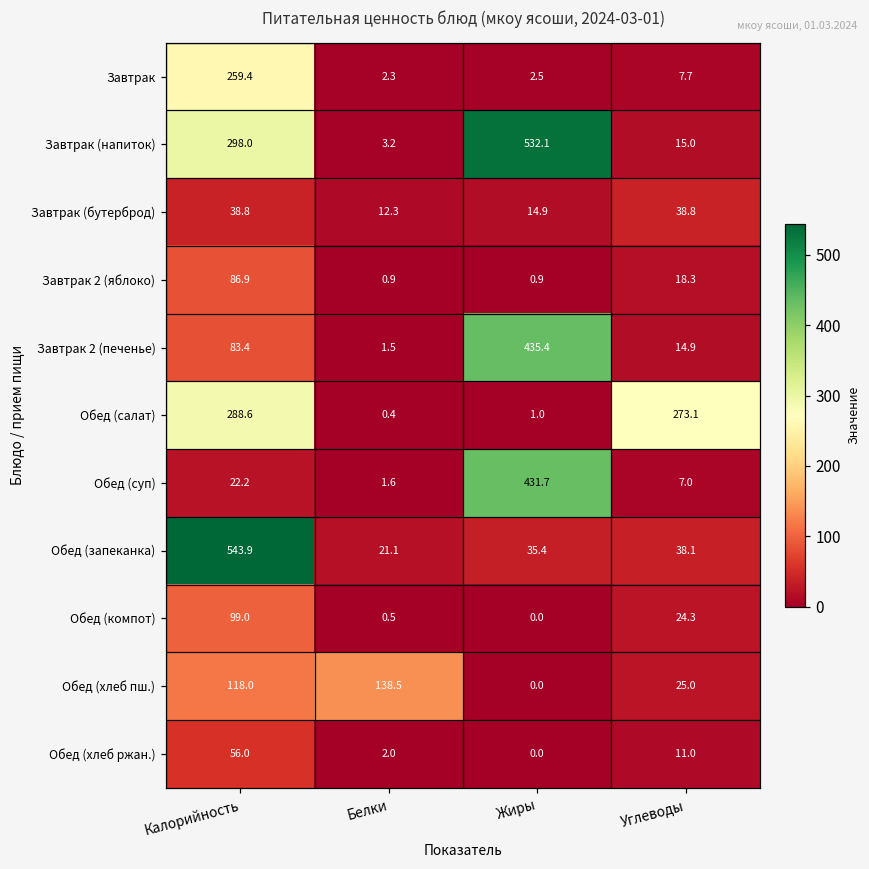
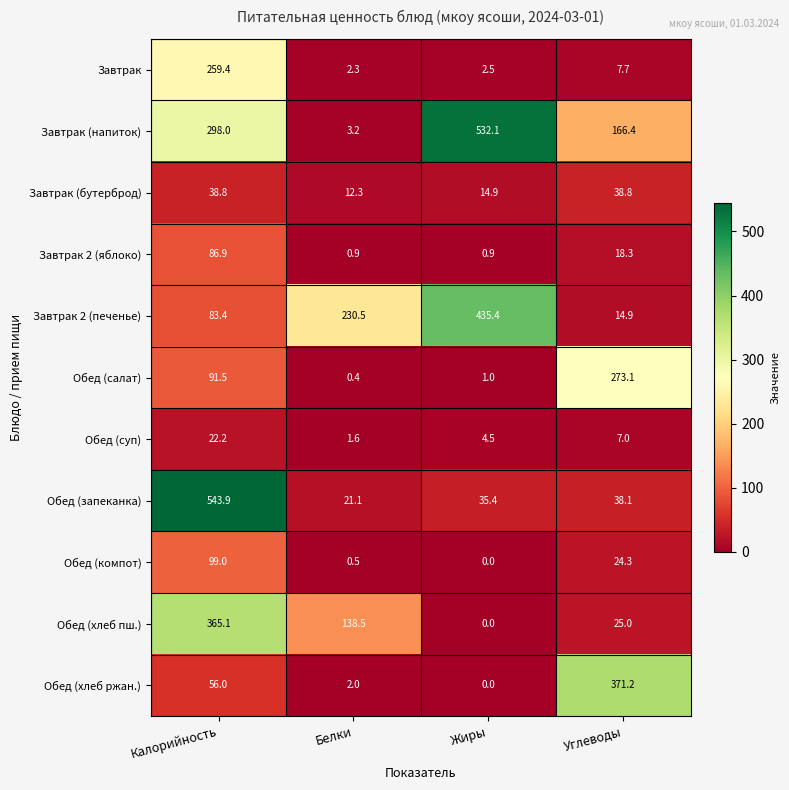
Завтрак (напиток), Углеводы: 15.0 -> 166.4
Завтрак 2 (печенье), Белки: 1.5 -> 230.5
Обед (салат), Калорийность: 288.6 -> 91.5
Обед (суп), Жиры: 431.7 -> 4.5
Обед (хлеб пш.), Калорийность: 118.0 -> 365.1
Обед (хлеб ржан.), Углеводы: 11.0 -> 371.2
